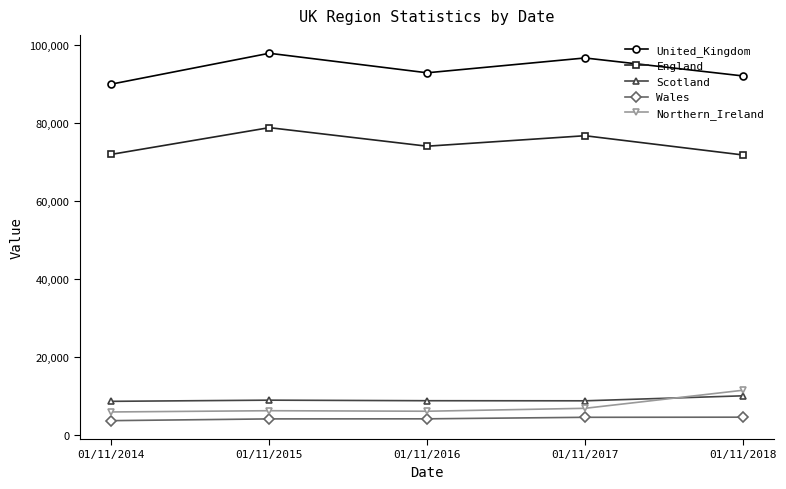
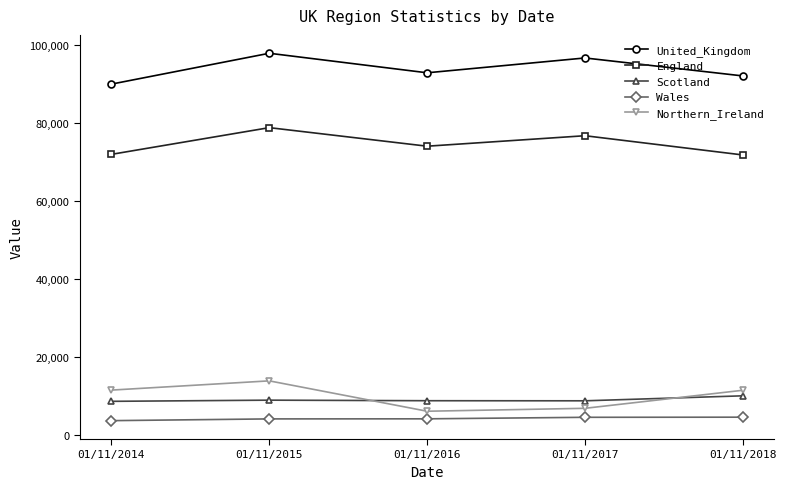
Northern_Ireland, 01/11/2014: 6,000 -> 11,000
Northern_Ireland, 01/11/2015: 6,000 -> 14,000
